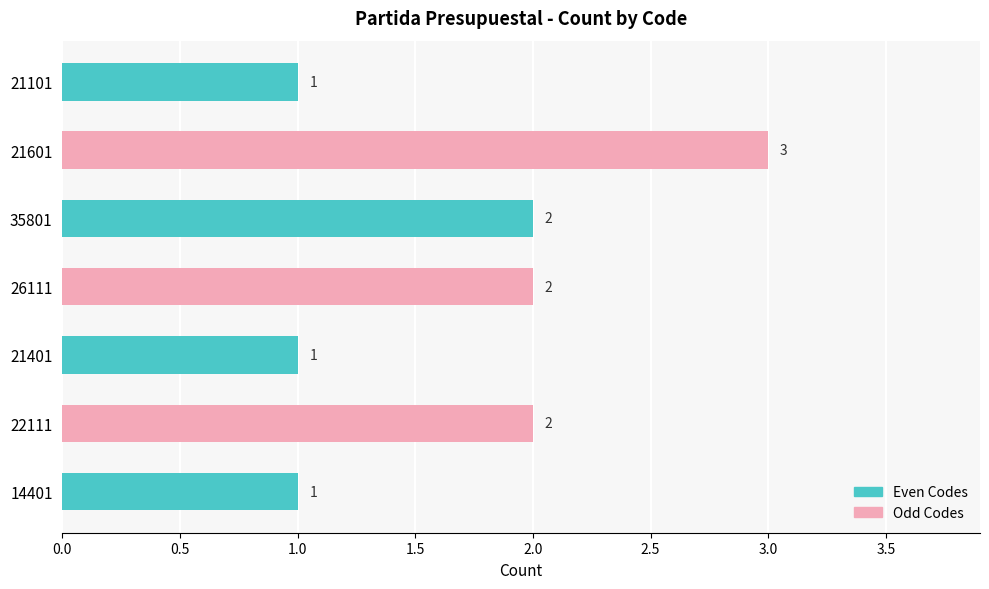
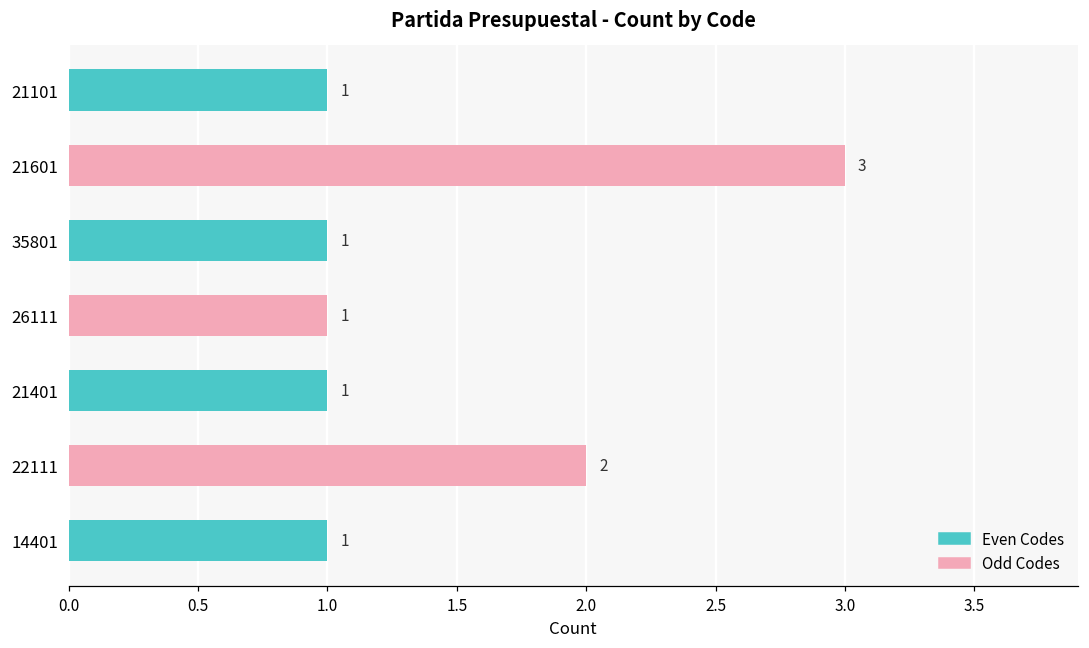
35801: 2 -> 1
26111: 2 -> 1
